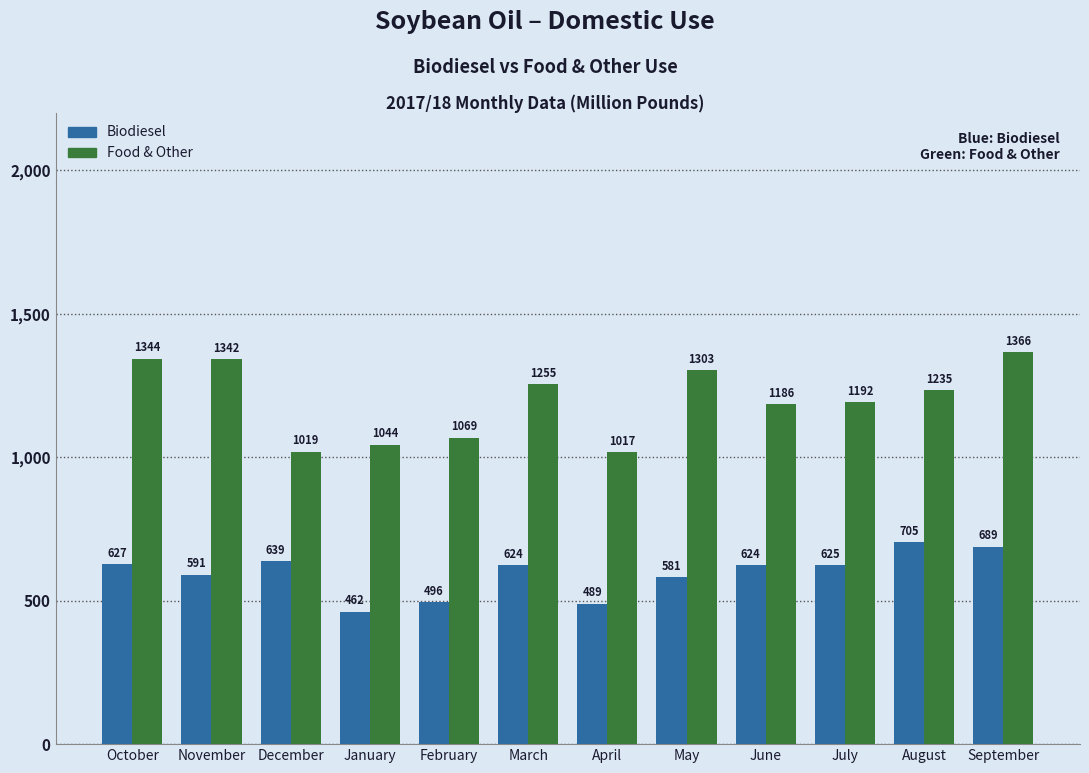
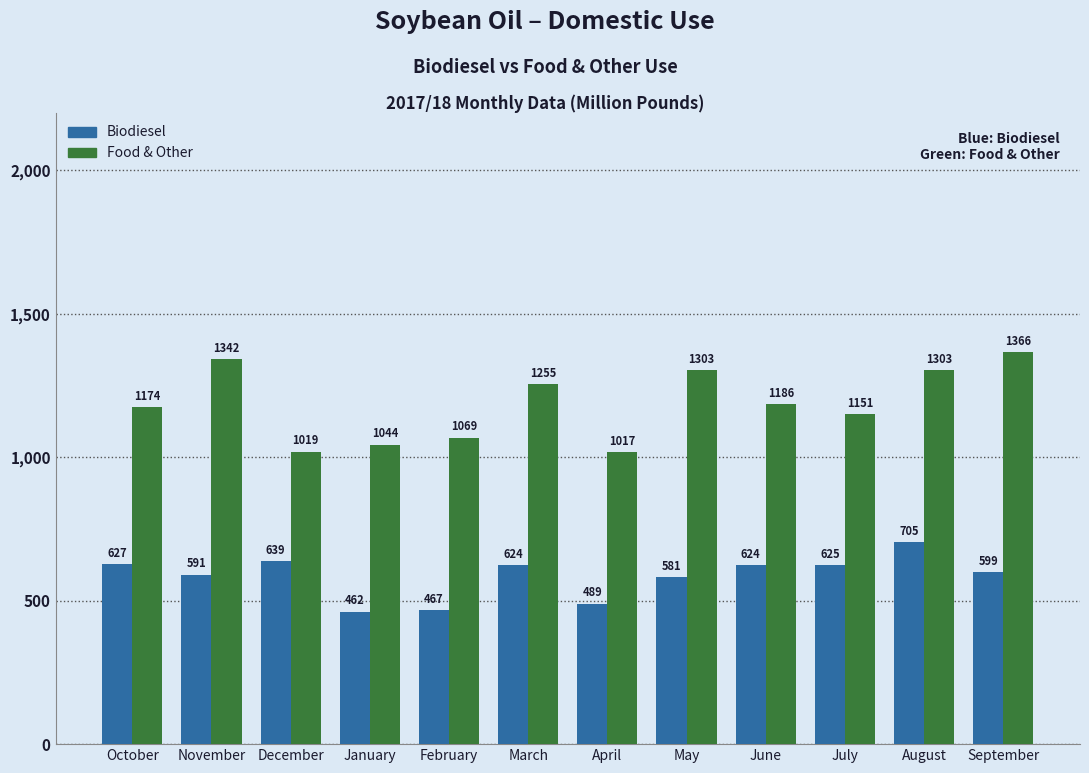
Food & Other, October: 1344 -> 1174
Biodiesel, February: 496 -> 467
Food & Other, July: 1192 -> 1151
Food & Other, August: 1235 -> 1303
Biodiesel, September: 689 -> 599
